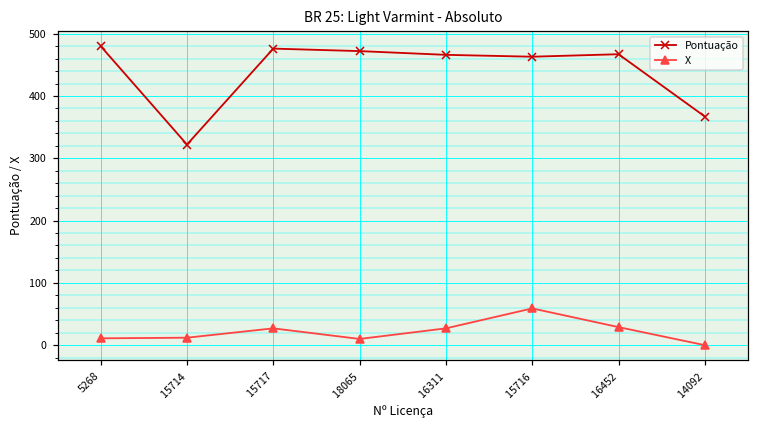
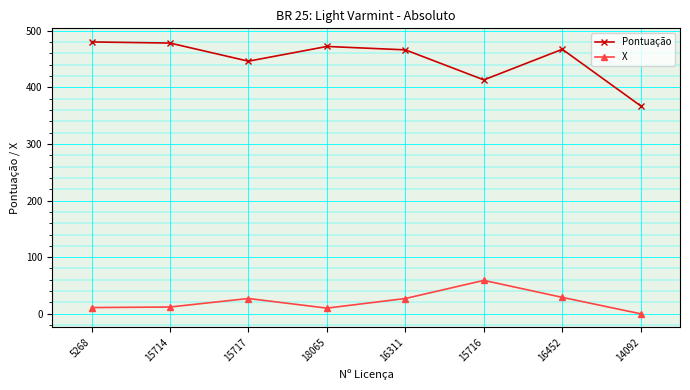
Pontuação, 15714: 320 -> 480
Pontuação, 15717: 480 -> 450
Pontuação, 15716: 460 -> 410
